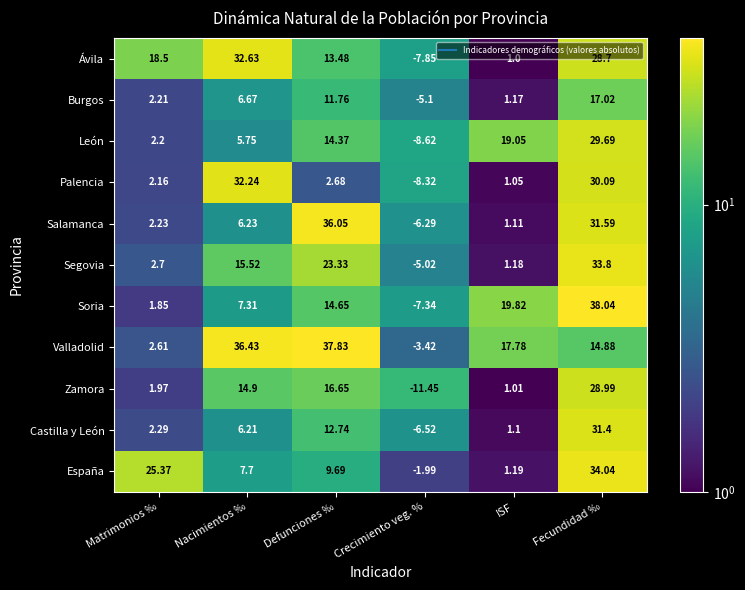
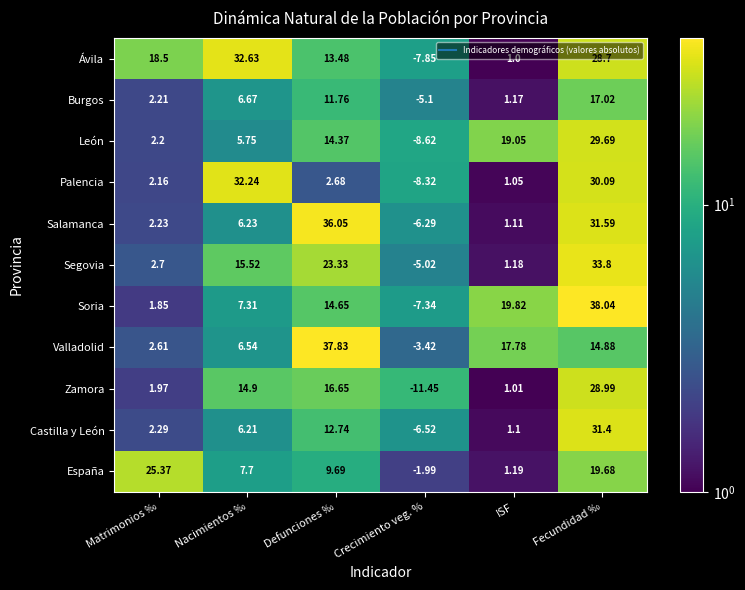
Valladolid, Nacimientos ‰: 36.43 -> 6.54
España, Fecundidad ‰: 34.04 -> 19.68
